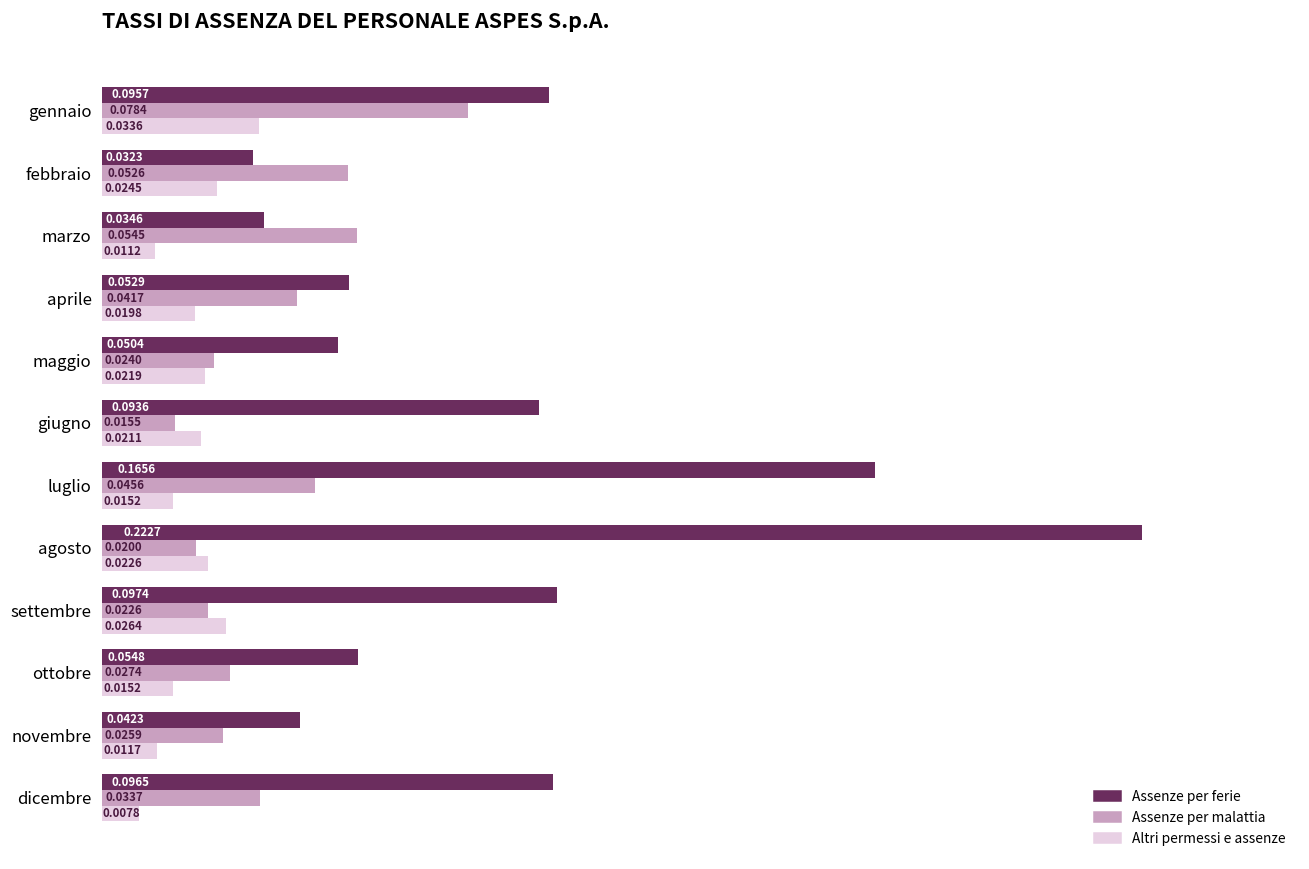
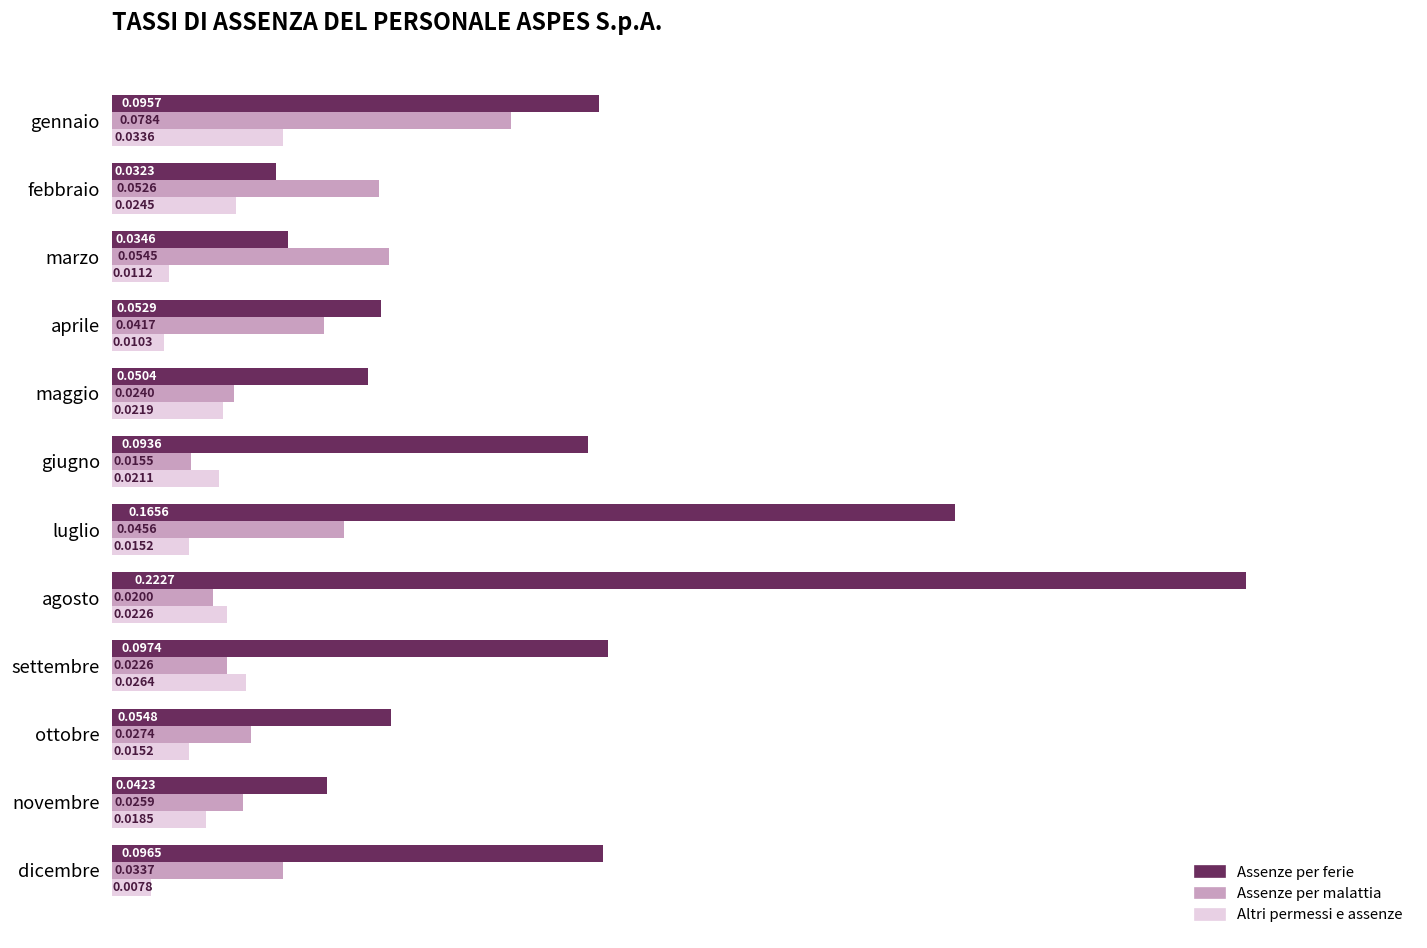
Altri permessi e assenze, aprile: 0.0198 -> 0.0103
Altri permessi e assenze, novembre: 0.0117 -> 0.0185
